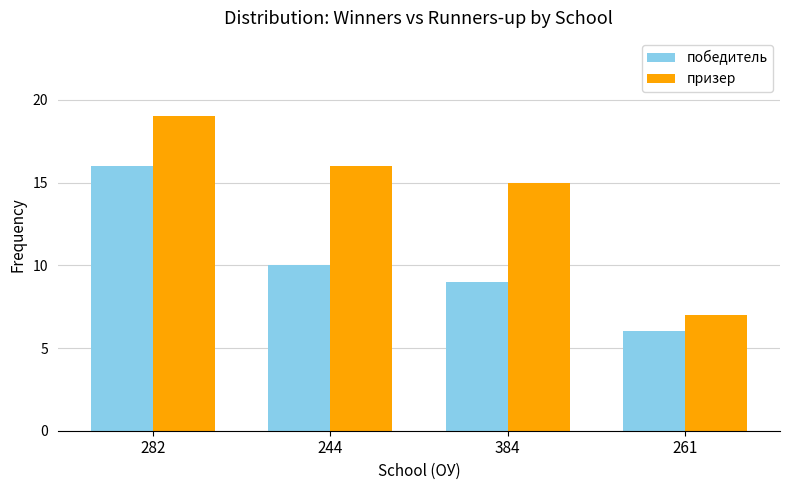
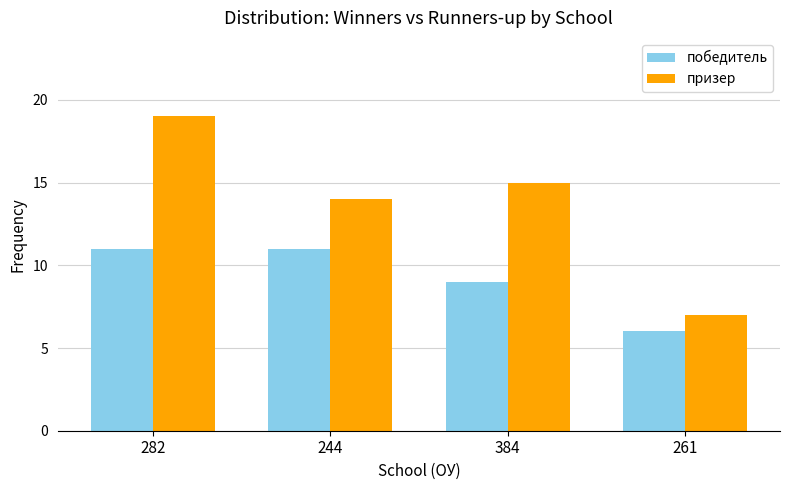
победитель, 282: 16 -> 11
победитель, 244: 10 -> 11
призер, 244: 16 -> 14
